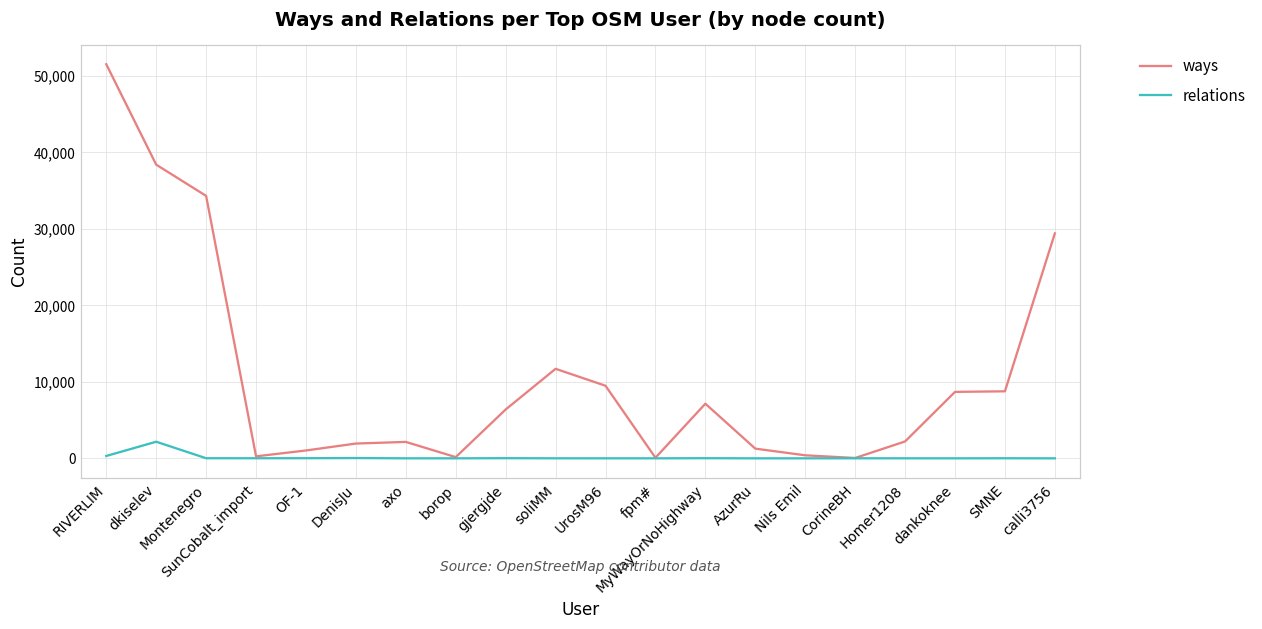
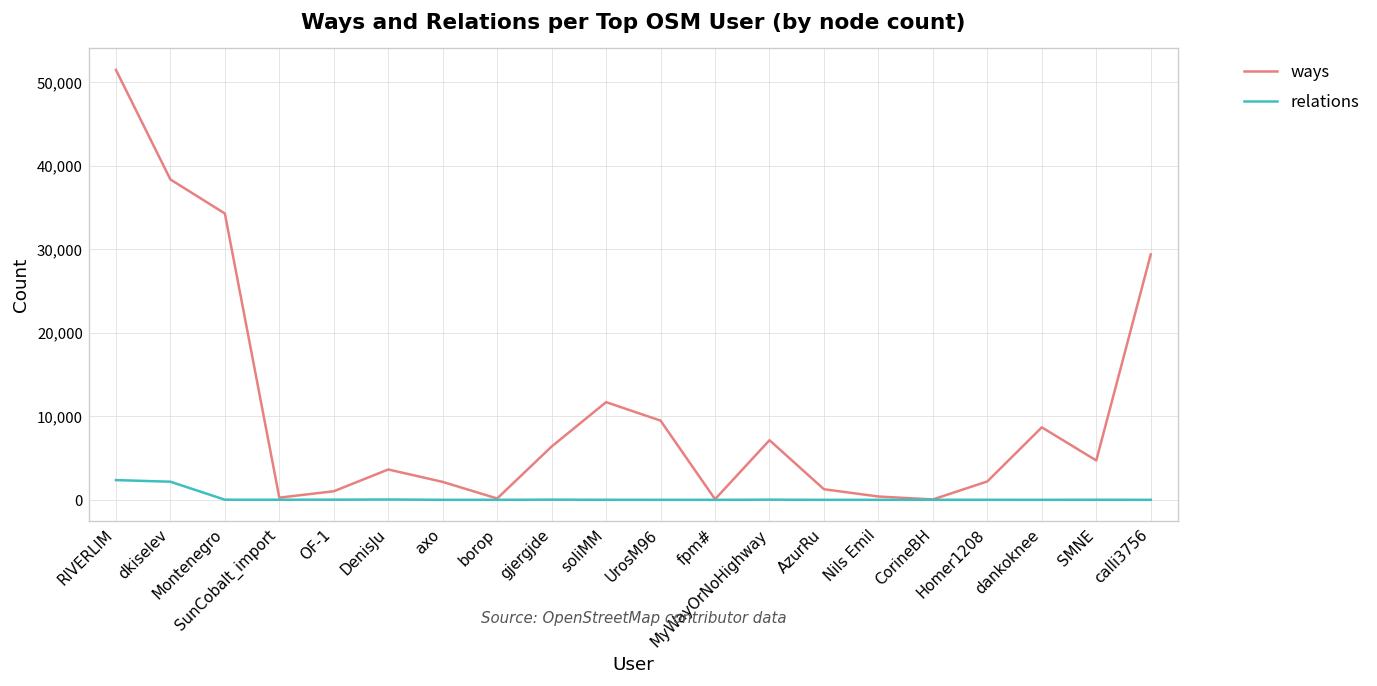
relations, RIVERLIM: 0 -> 2,000
ways, DenisJu: 2,000 -> 4,000
ways, SMNE: 9,000 -> 5,000
